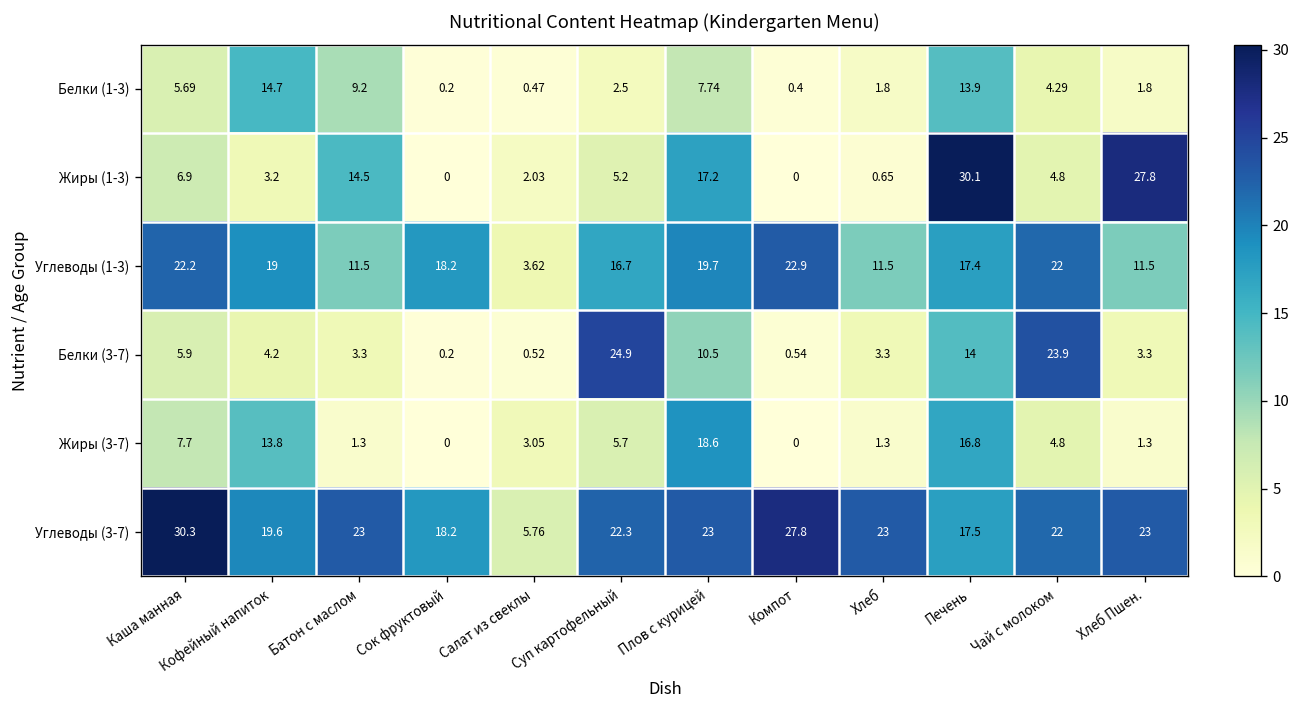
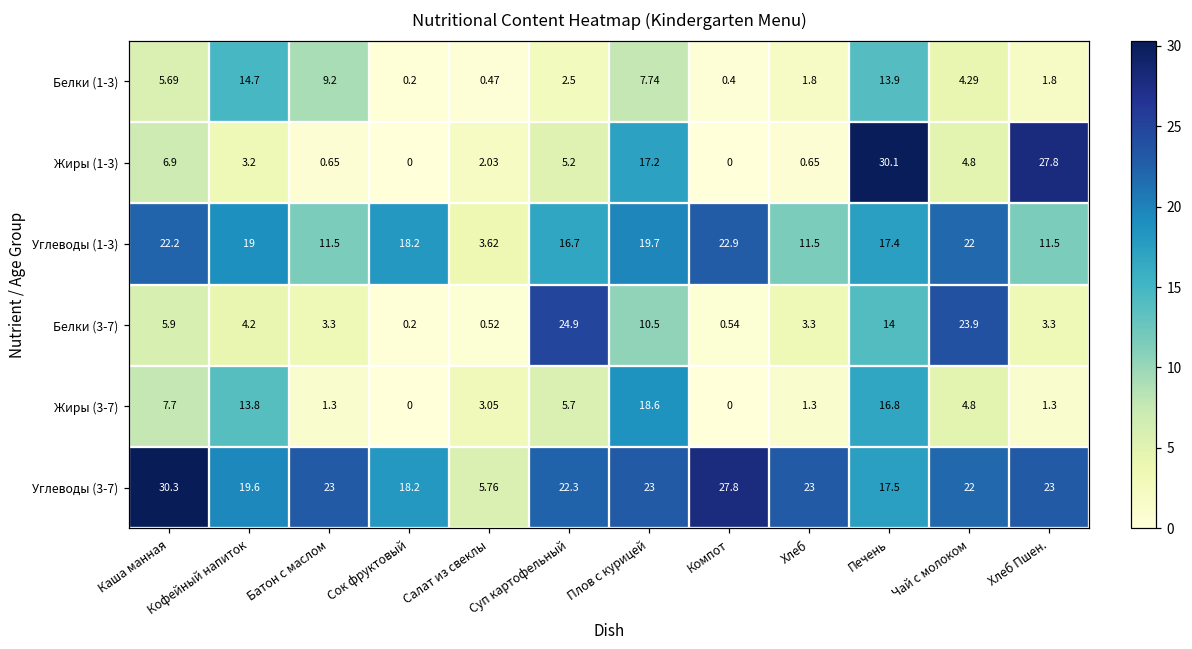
Жиры (1-3), Батон с маслом: 14.5 -> 0.65
